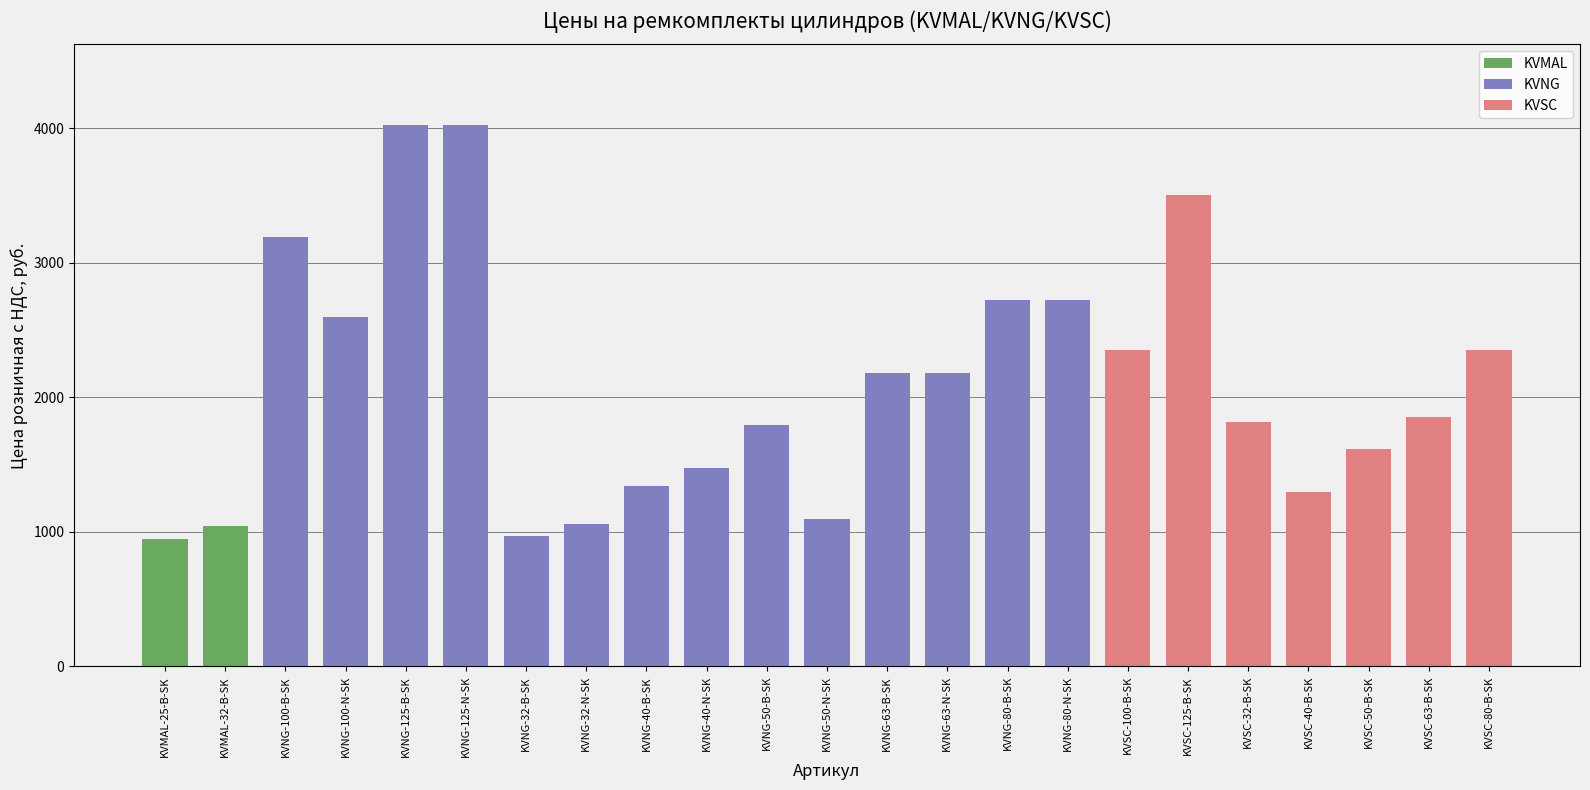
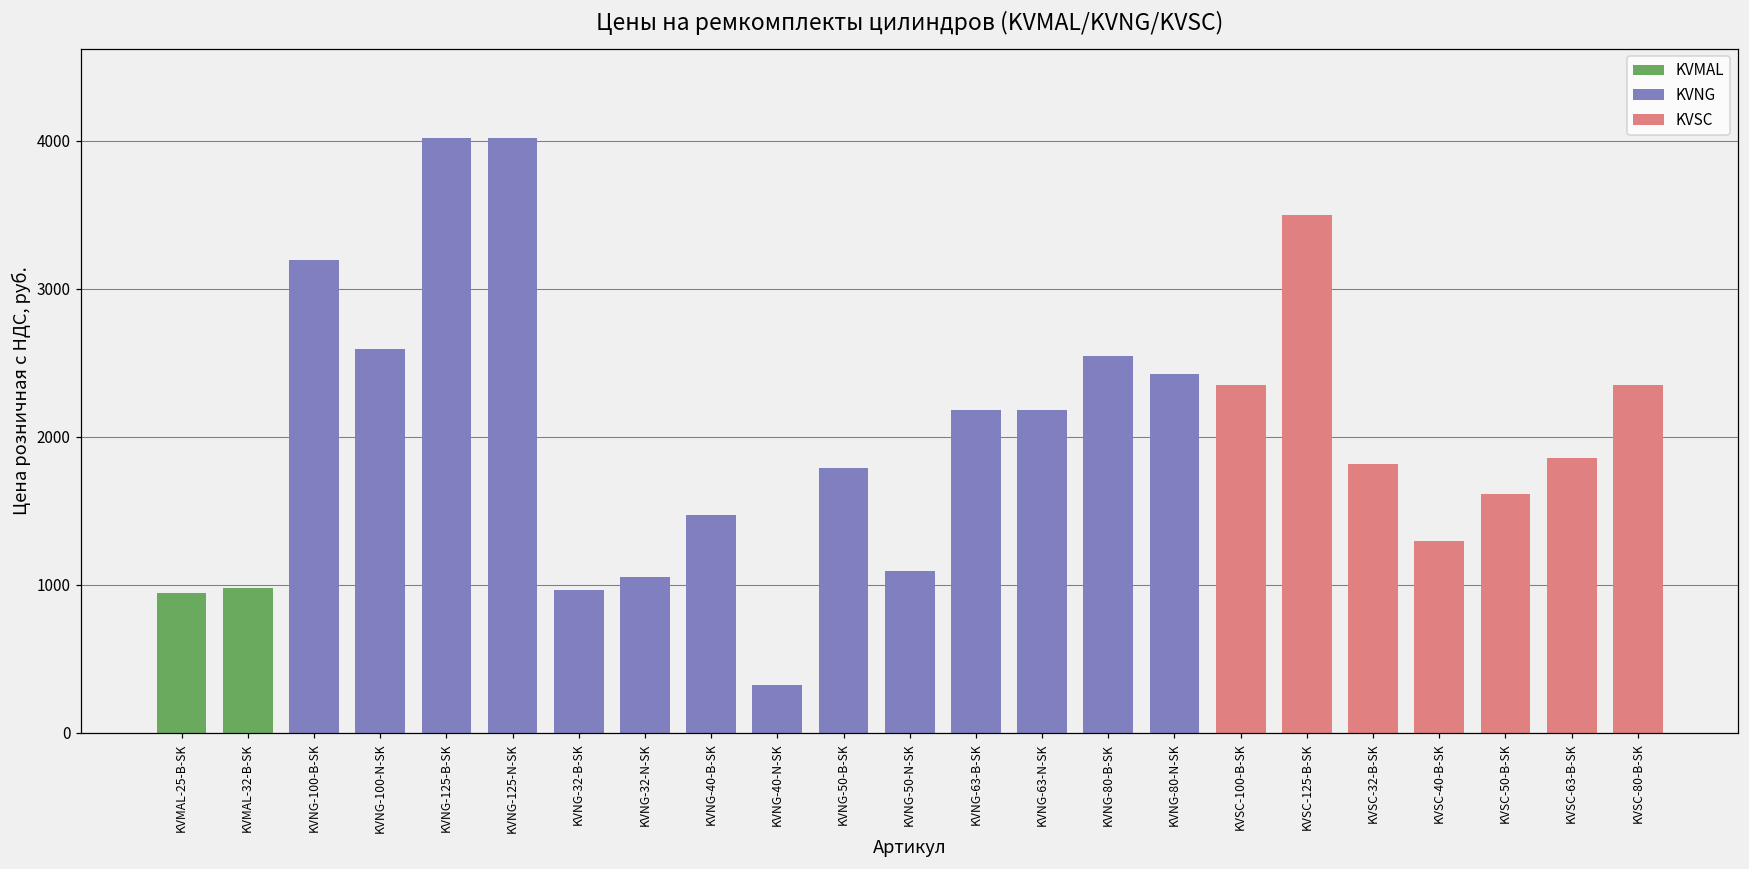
KVMAL-32-B-SK: 1050 -> 980
KVNG-40-B-SK: 1340 -> 1480
KVNG-40-N-SK: 1480 -> 320
KVNG-80-B-SK: 2720 -> 2550
KVNG-80-N-SK: 2720 -> 2420
